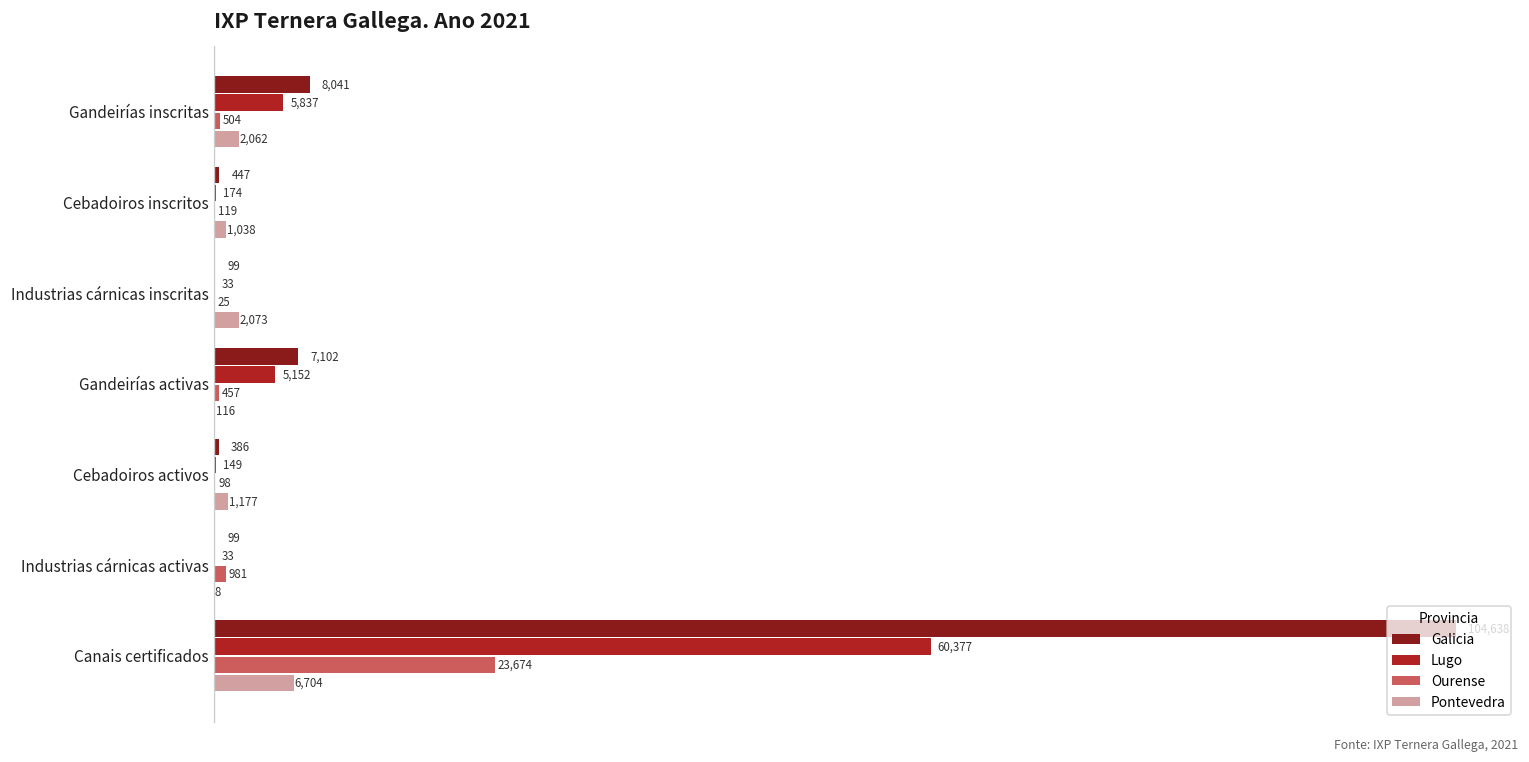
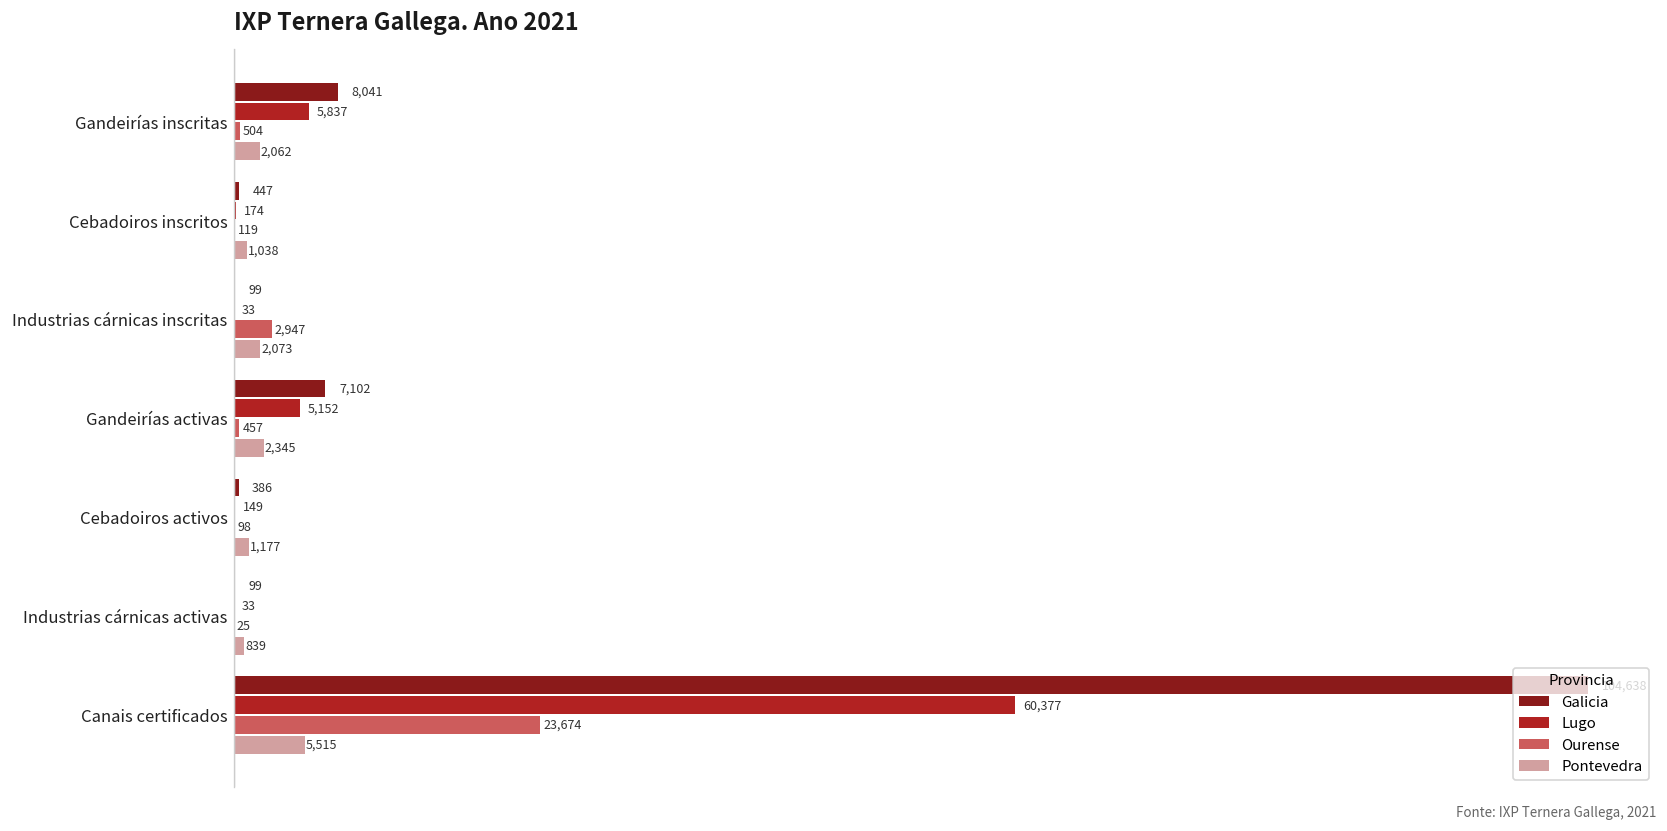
Ourense, Industrias cárnicas inscritas: 25 -> 2,947
Pontevedra, Gandeirías activas: 116 -> 2,345
Ourense, Industrias cárnicas activas: 981 -> 25
Pontevedra, Industrias cárnicas activas: 8 -> 839
Pontevedra, Canais certificados: 6,704 -> 5,515
